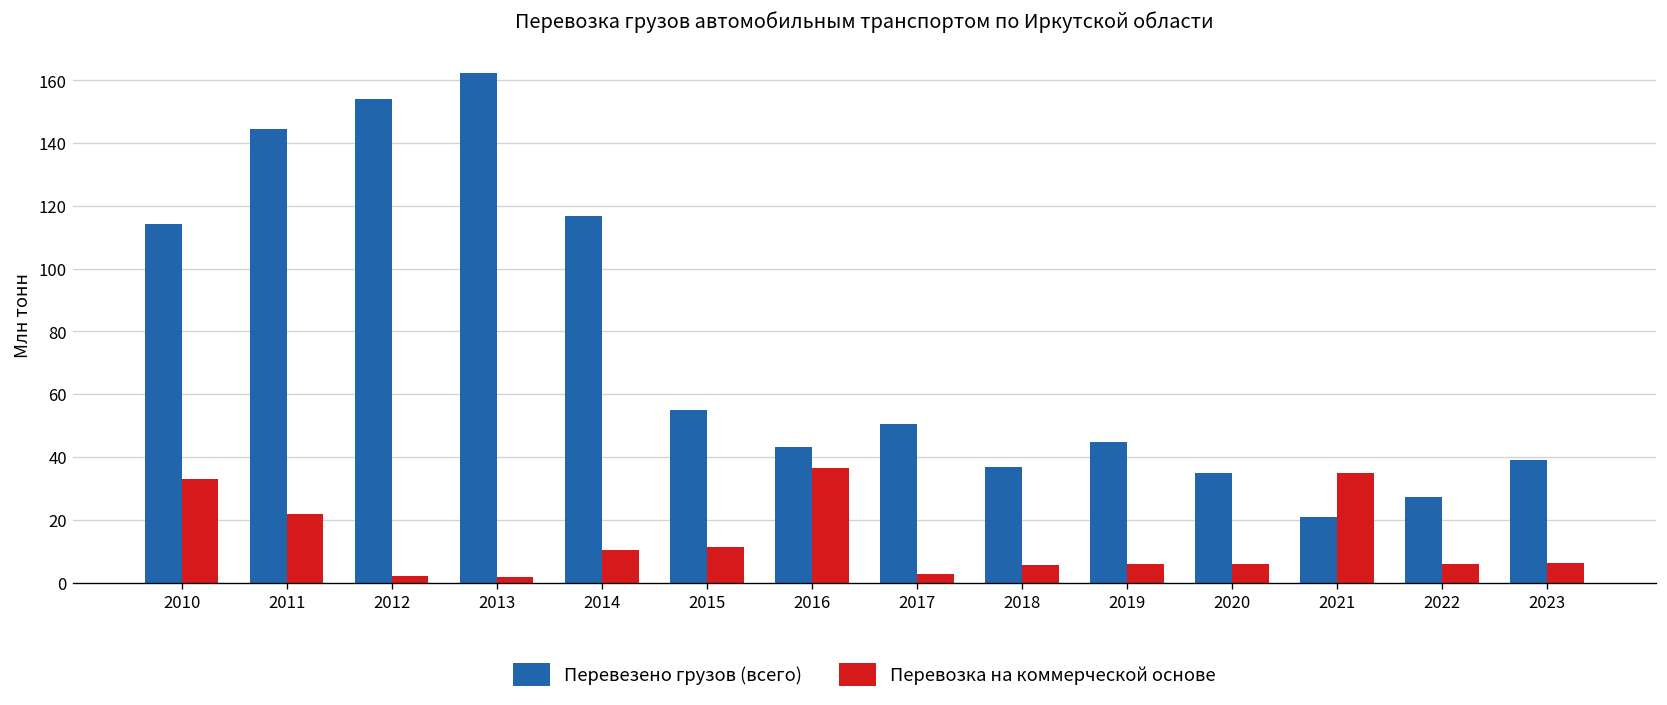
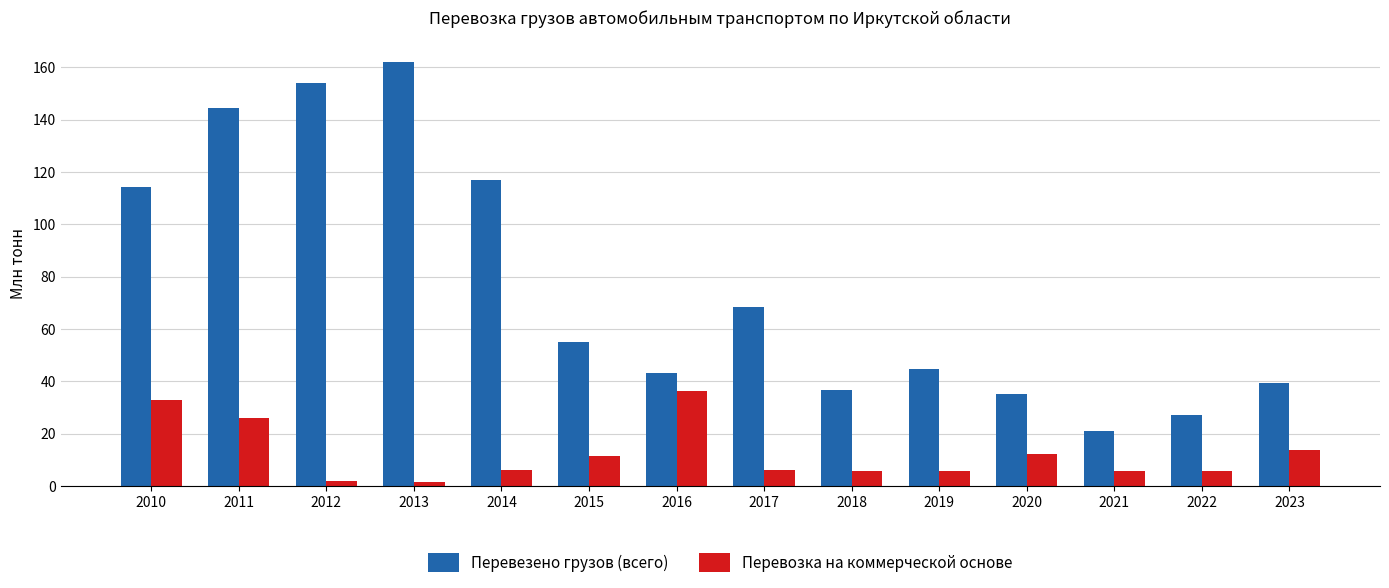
Перевозка на коммерческой основе, 2011: 22 -> 26
Перевозка на коммерческой основе, 2014: 10 -> 6
Перевезено грузов (всего), 2017: 50 -> 68
Перевозка на коммерческой основе, 2017: 3 -> 6
Перевозка на коммерческой основе, 2020: 6 -> 12
Перевозка на коммерческой основе, 2021: 35 -> 6
Перевозка на коммерческой основе, 2023: 6 -> 14
